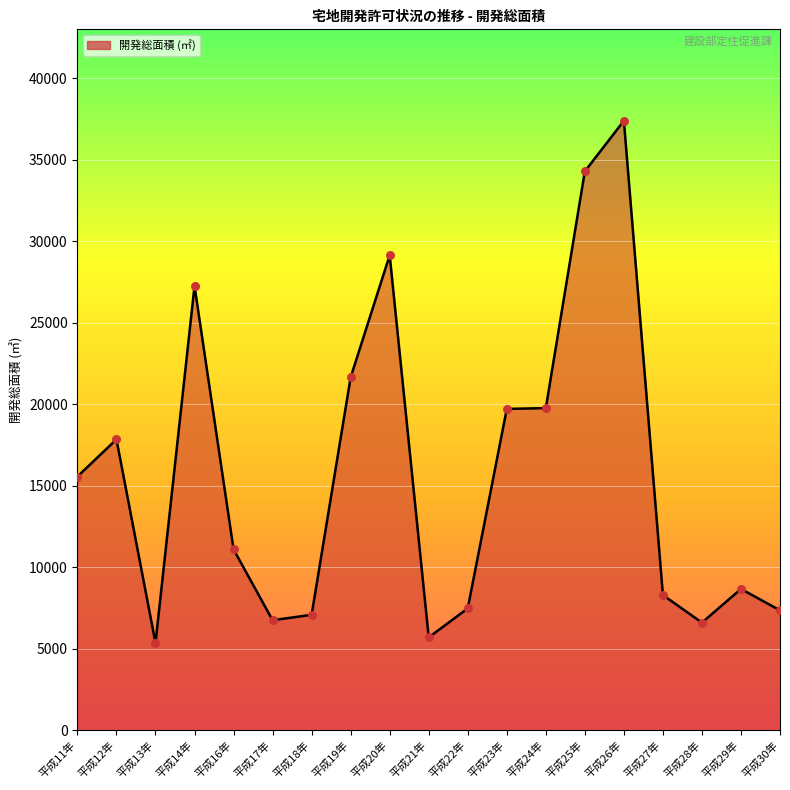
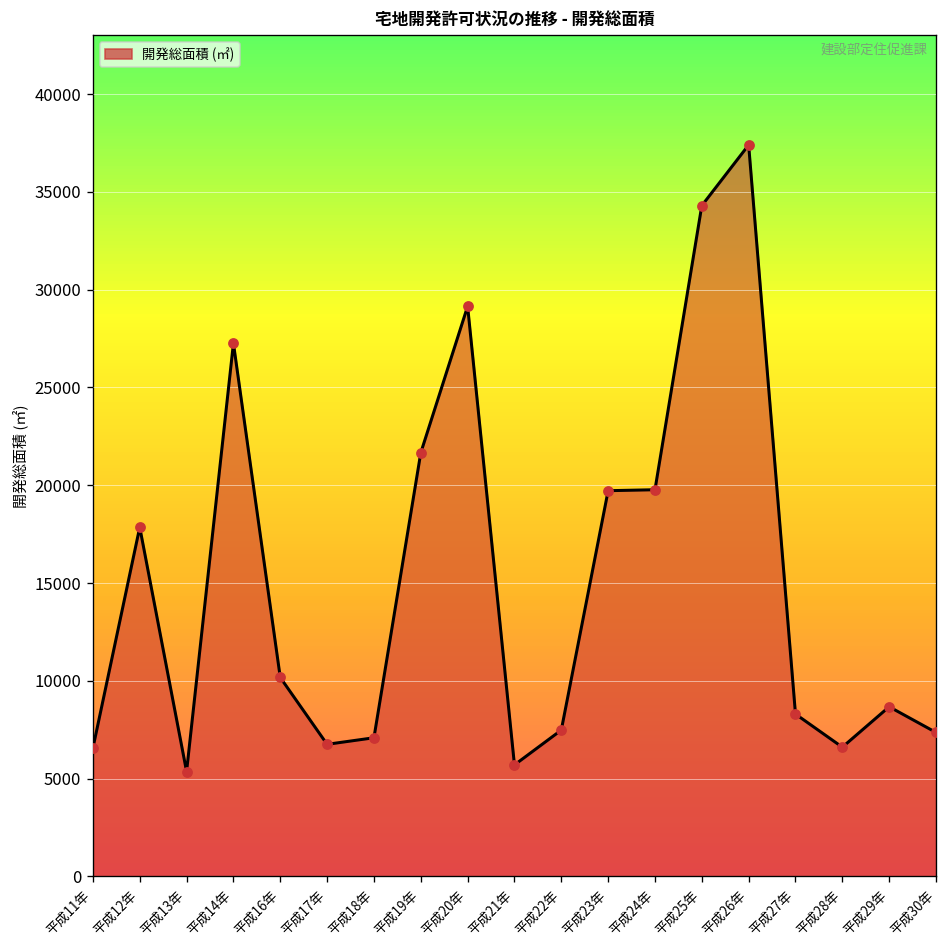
平成11年: 15600 -> 6600
平成16年: 11100 -> 10200
